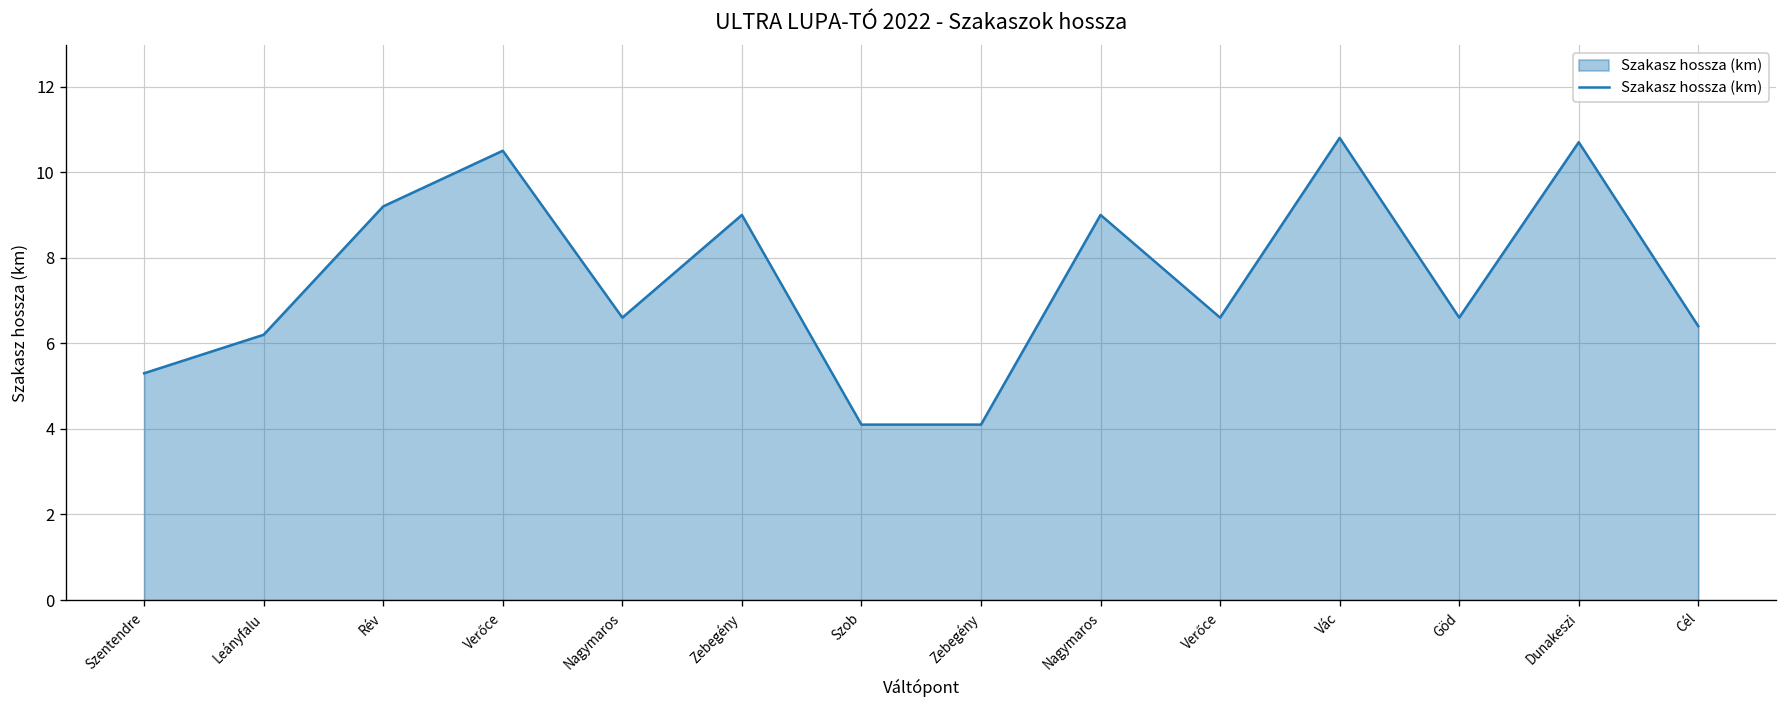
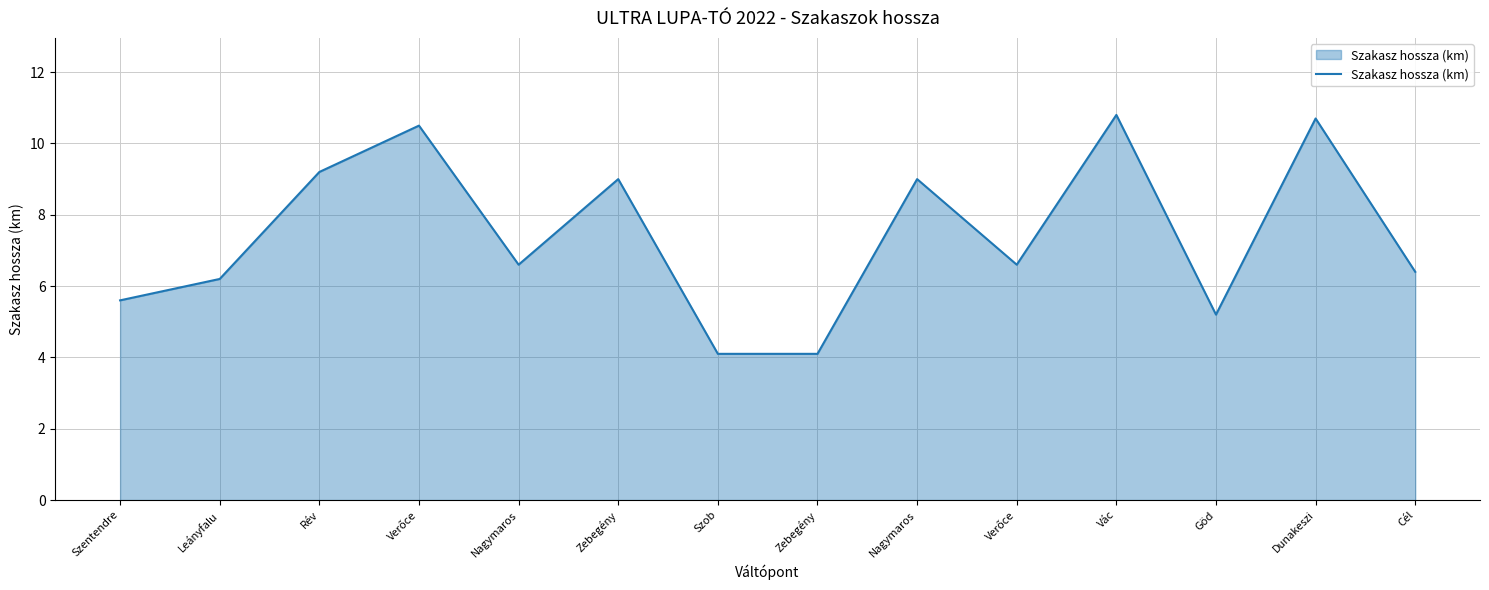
Szentendre: 5.3 -> 5.6
Göd: 6.6 -> 5.2
